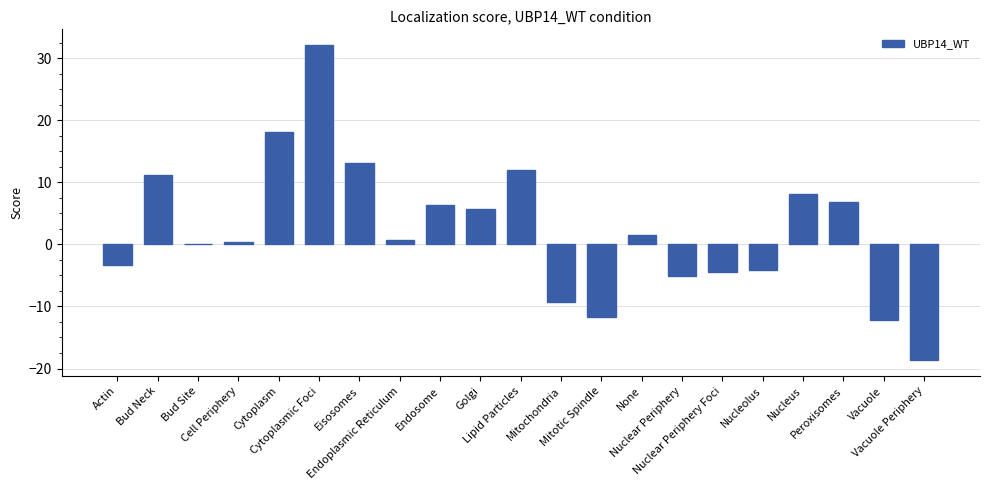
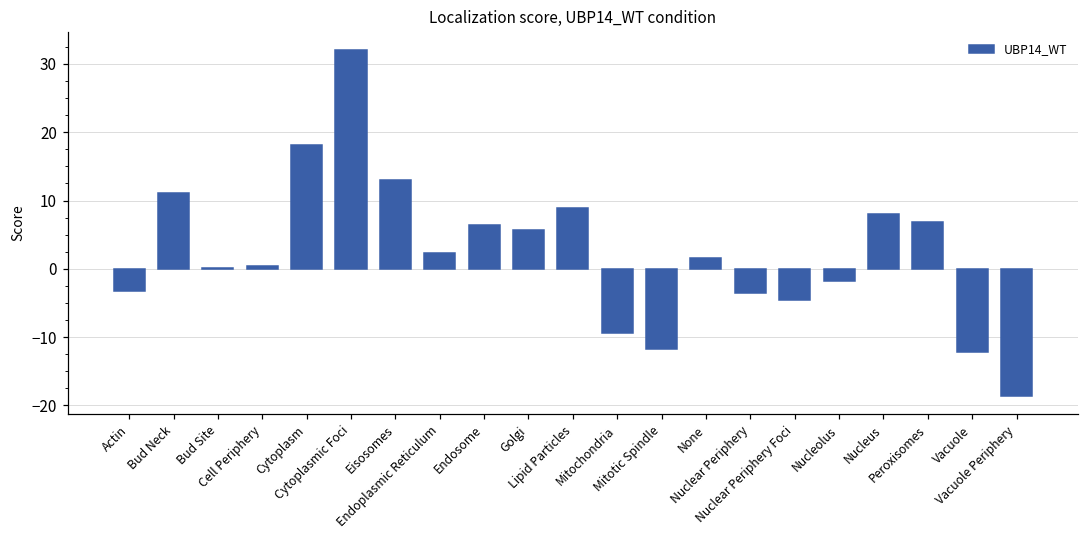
Endoplasmic Reticulum: 1 -> 2
Lipid Particles: 12 -> 9
Nuclear Periphery: -5 -> -4
Nucleolus: -4 -> -2
